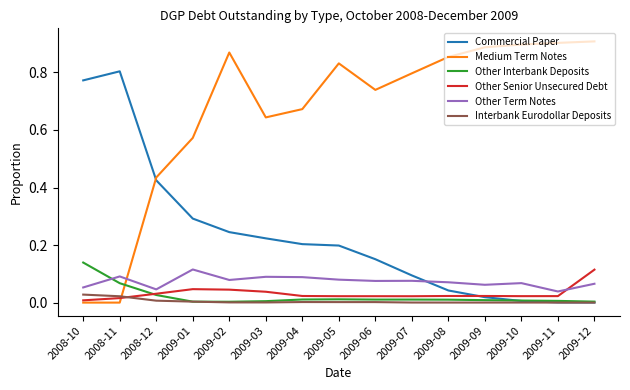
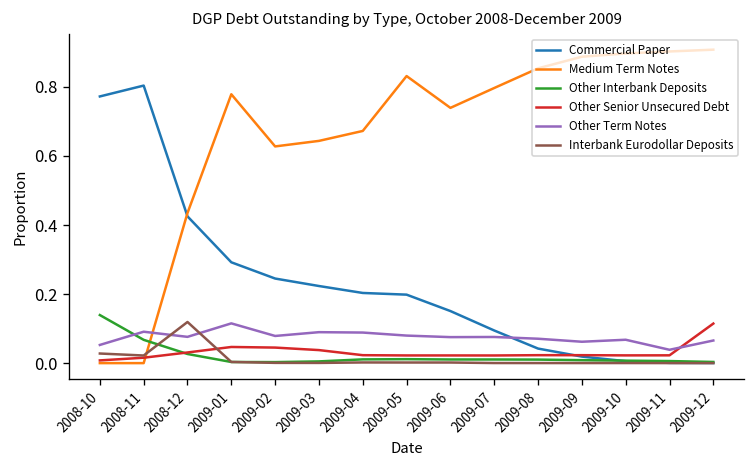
Other Term Notes, 2008-12: 0.05 -> 0.08
Interbank Eurodollar Deposits, 2008-12: 0.01 -> 0.12
Medium Term Notes, 2009-01: 0.57 -> 0.78
Medium Term Notes, 2009-02: 0.87 -> 0.63
